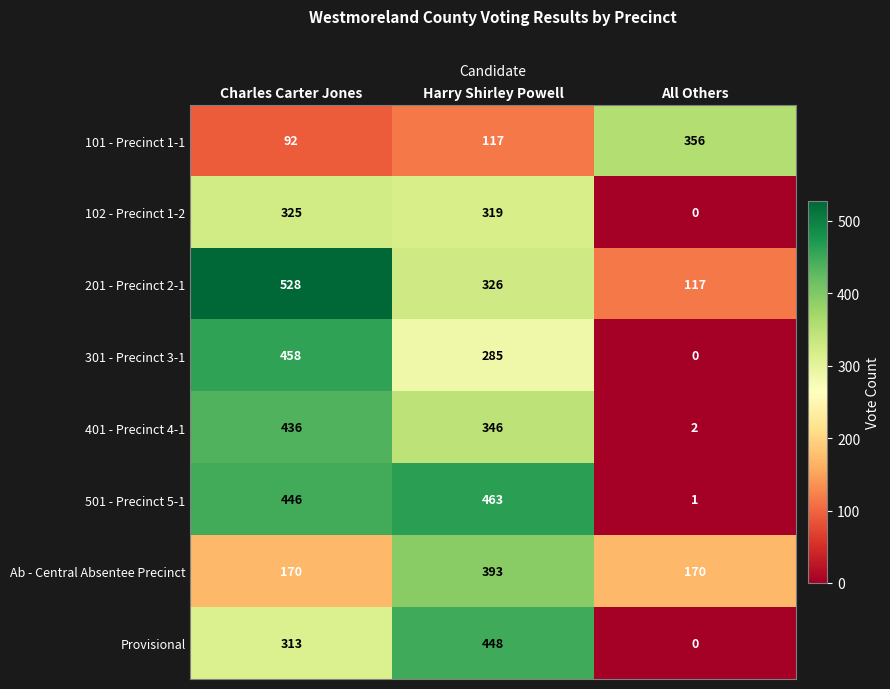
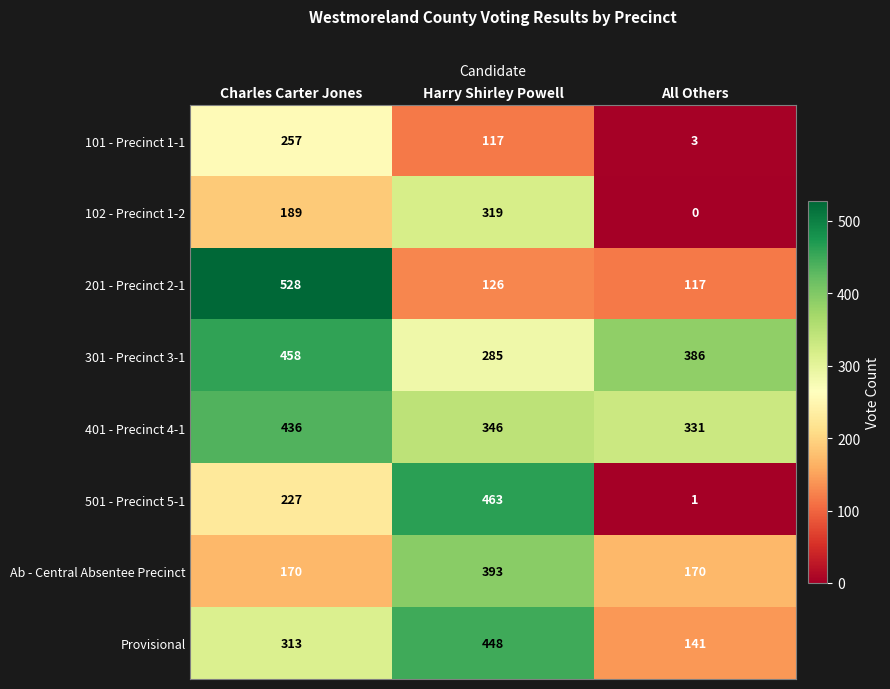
101 - Precinct 1-1, Charles Carter Jones: 92 -> 257
101 - Precinct 1-1, All Others: 356 -> 3
102 - Precinct 1-2, Charles Carter Jones: 325 -> 189
201 - Precinct 2-1, Harry Shirley Powell: 326 -> 126
301 - Precinct 3-1, All Others: 0 -> 386
401 - Precinct 4-1, All Others: 2 -> 331
501 - Precinct 5-1, Charles Carter Jones: 446 -> 227
Provisional, All Others: 0 -> 141
